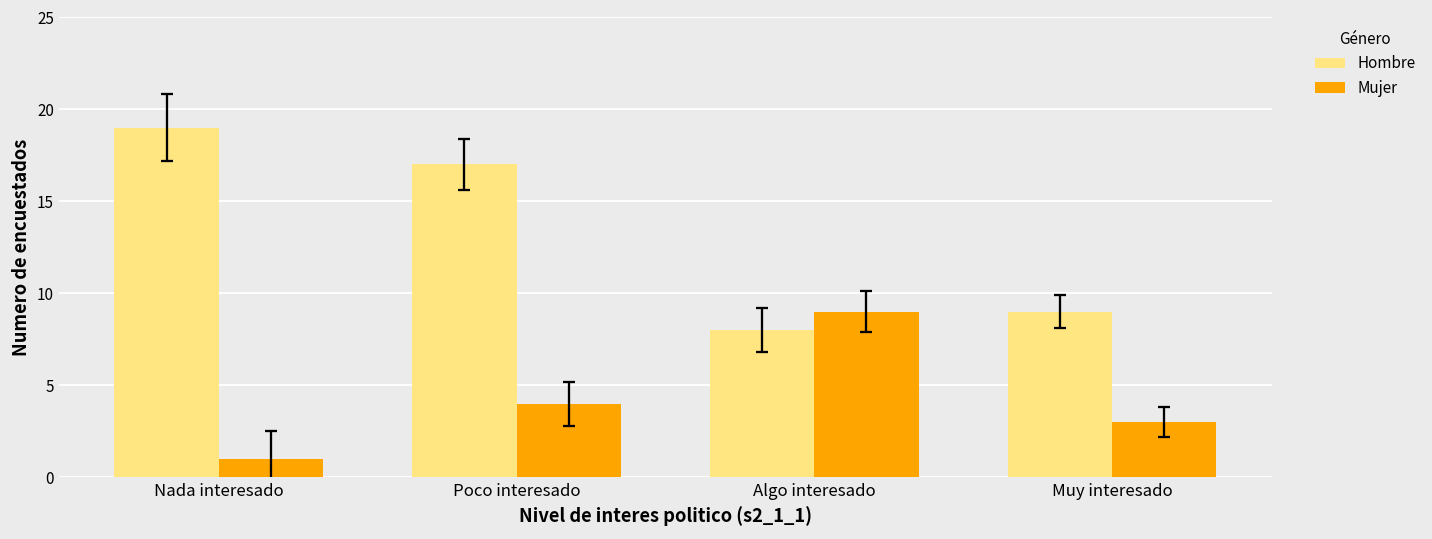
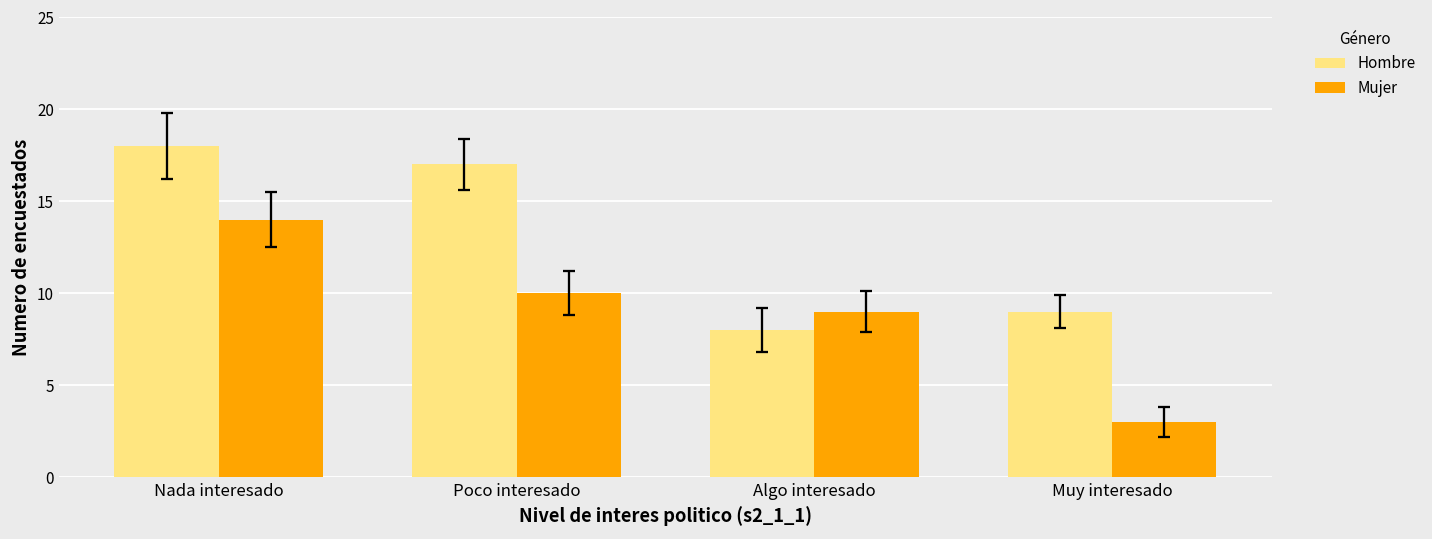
Hombre, Nada interesado: 19 -> 18
Mujer, Nada interesado: 1 -> 14
Mujer, Poco interesado: 4 -> 10
